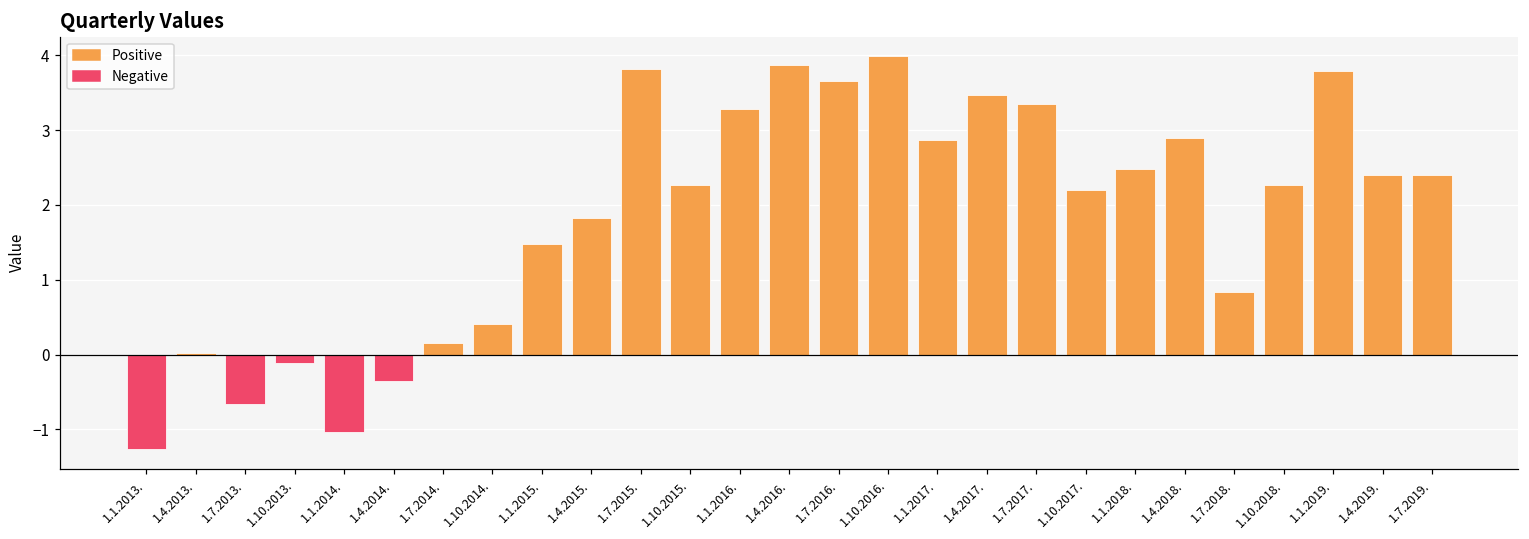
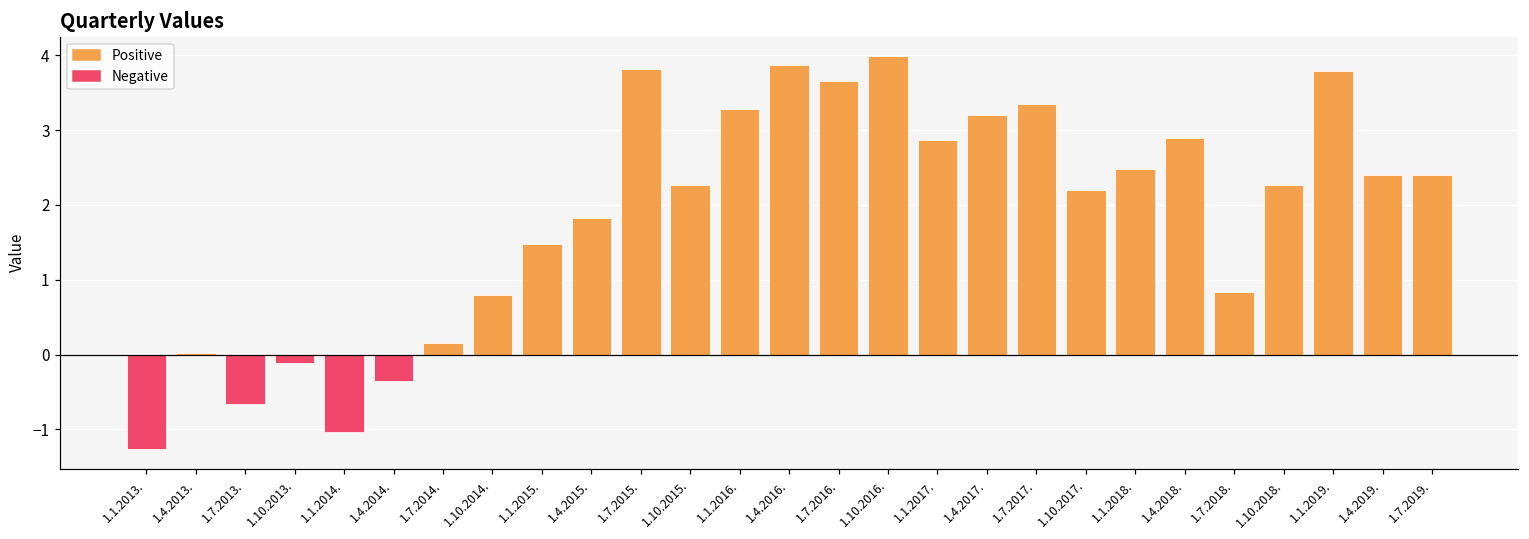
1.10.2014.: 0.4 -> 0.8
1.4.2017.: 3.5 -> 3.2
